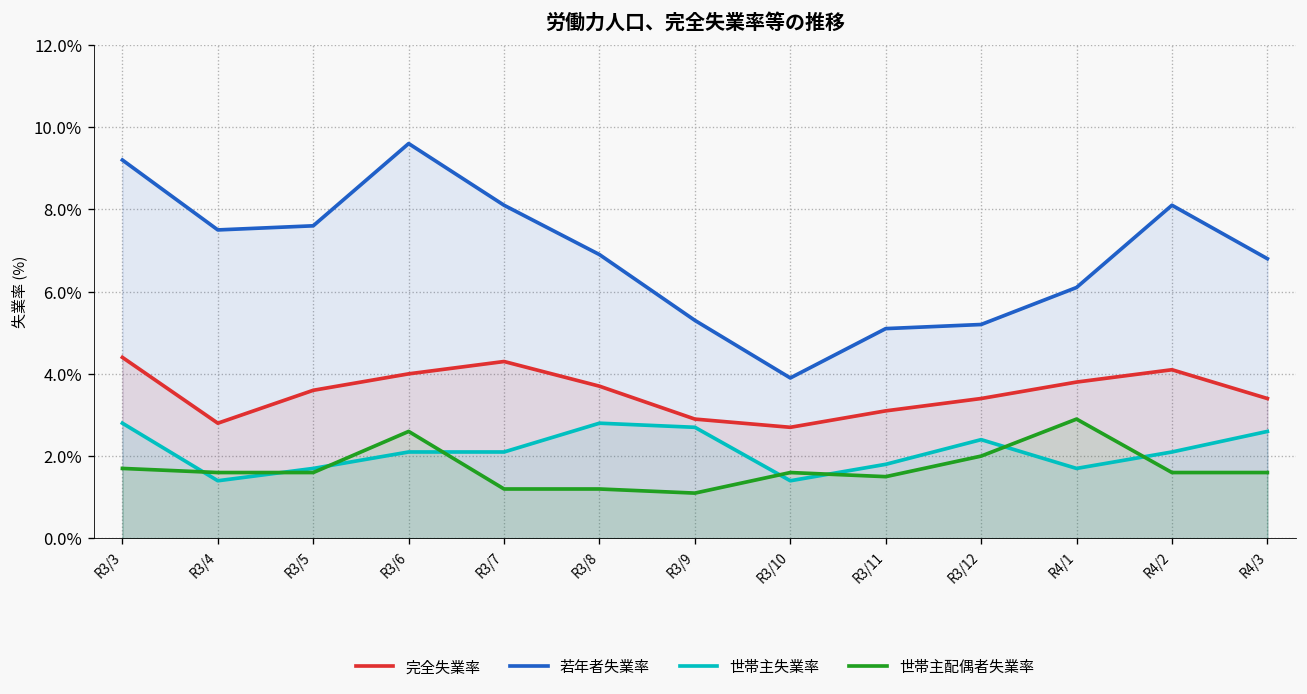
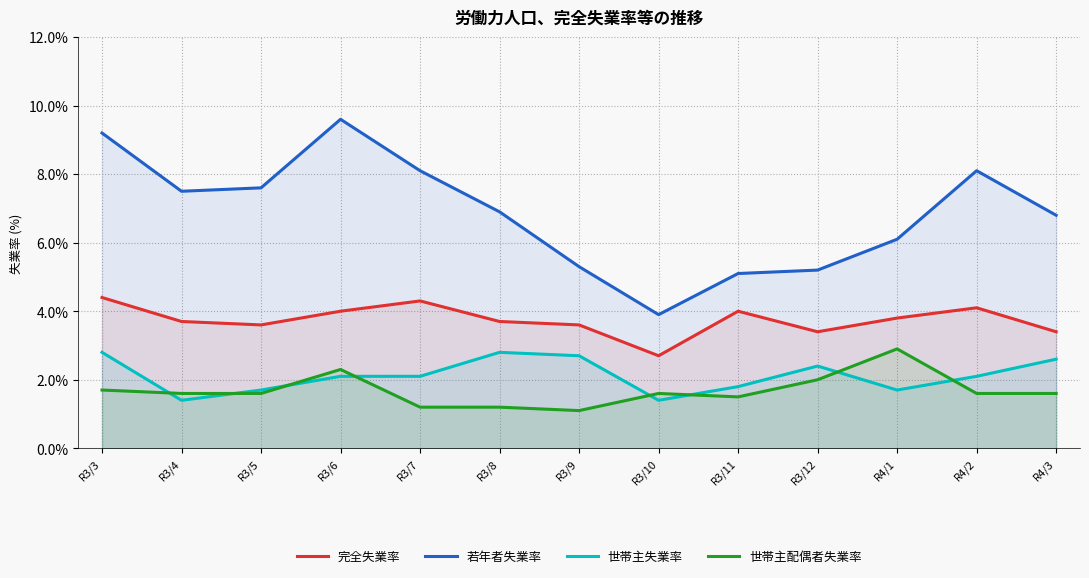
完全失業率, R3/4: 2.8% -> 3.7%
世帯主配偶者失業率, R3/6: 2.6% -> 2.3%
完全失業率, R3/9: 2.9% -> 3.6%
完全失業率, R3/11: 3.1% -> 4.0%
